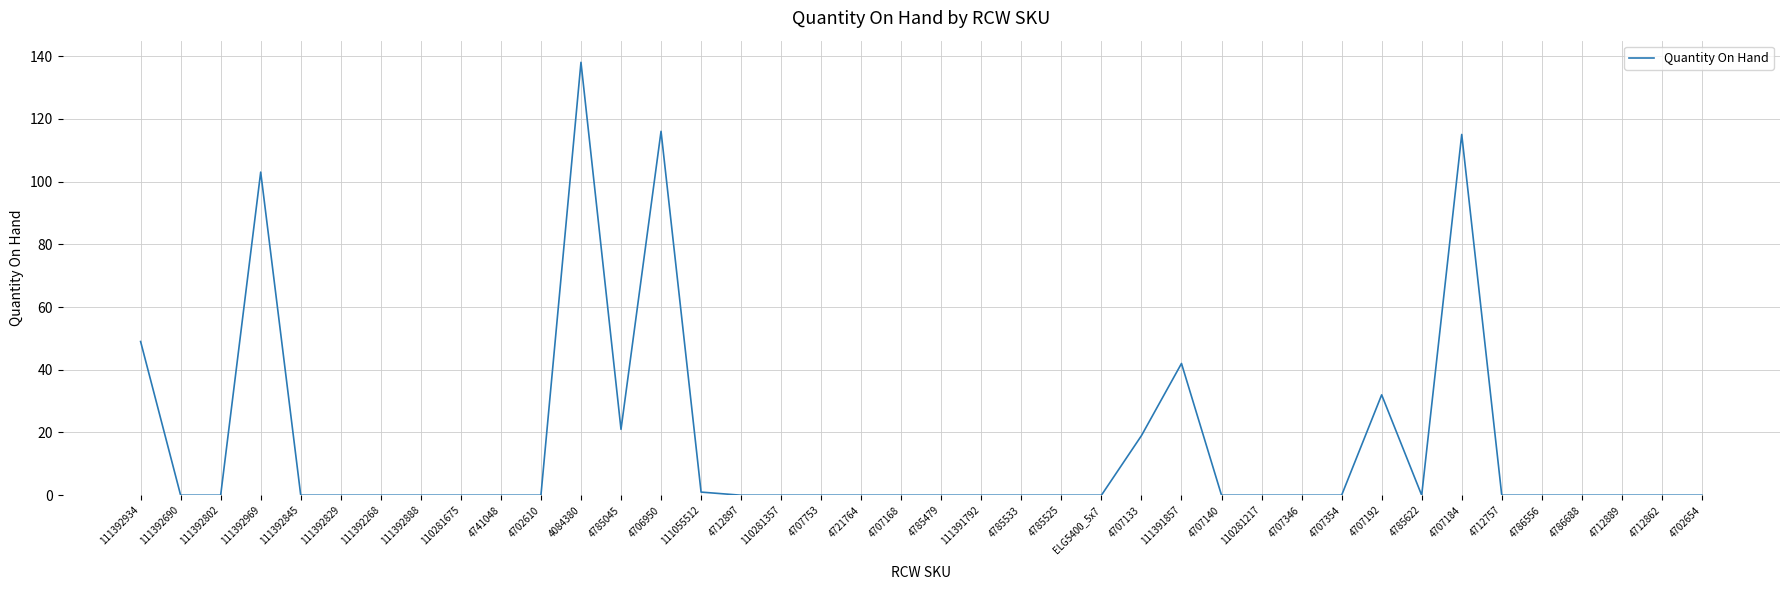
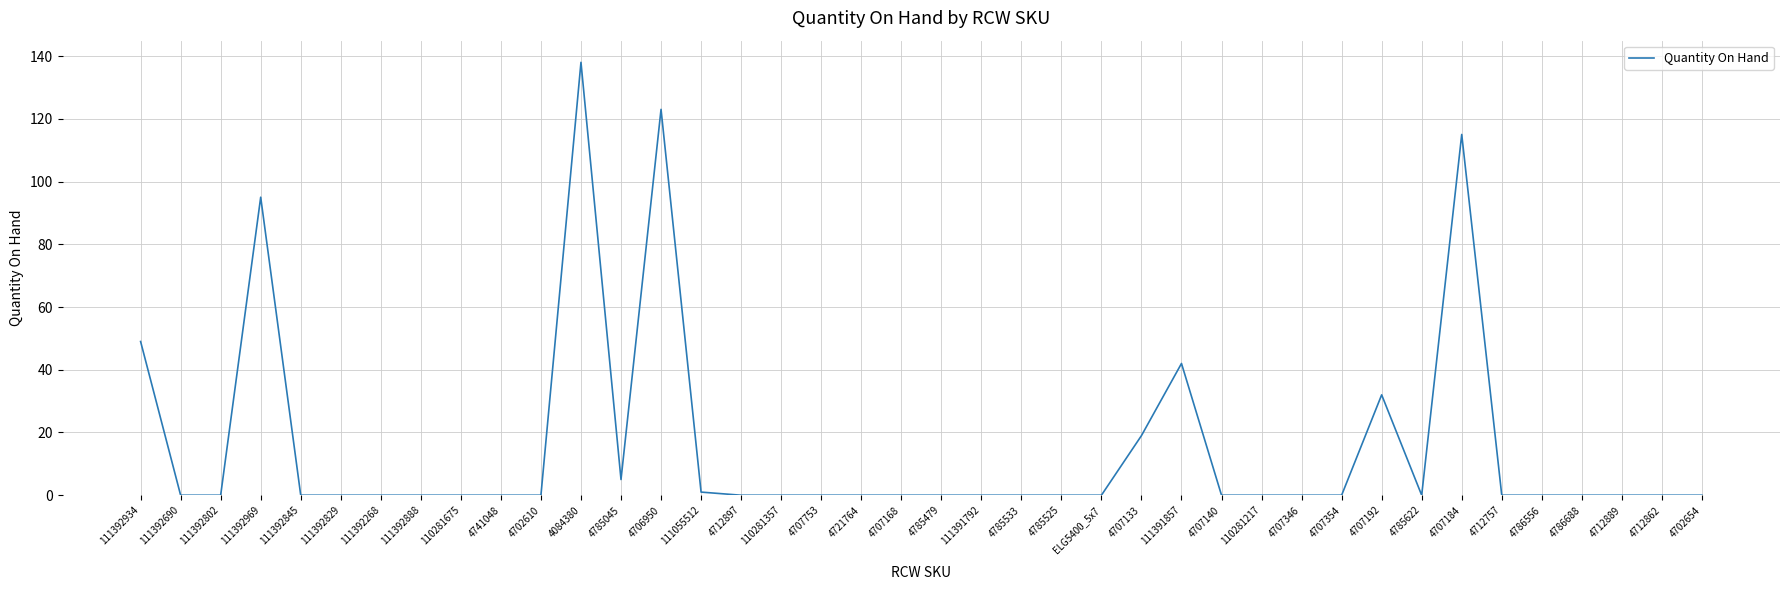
111392969: 103 -> 95
4785045: 21 -> 5
4706950: 116 -> 123
